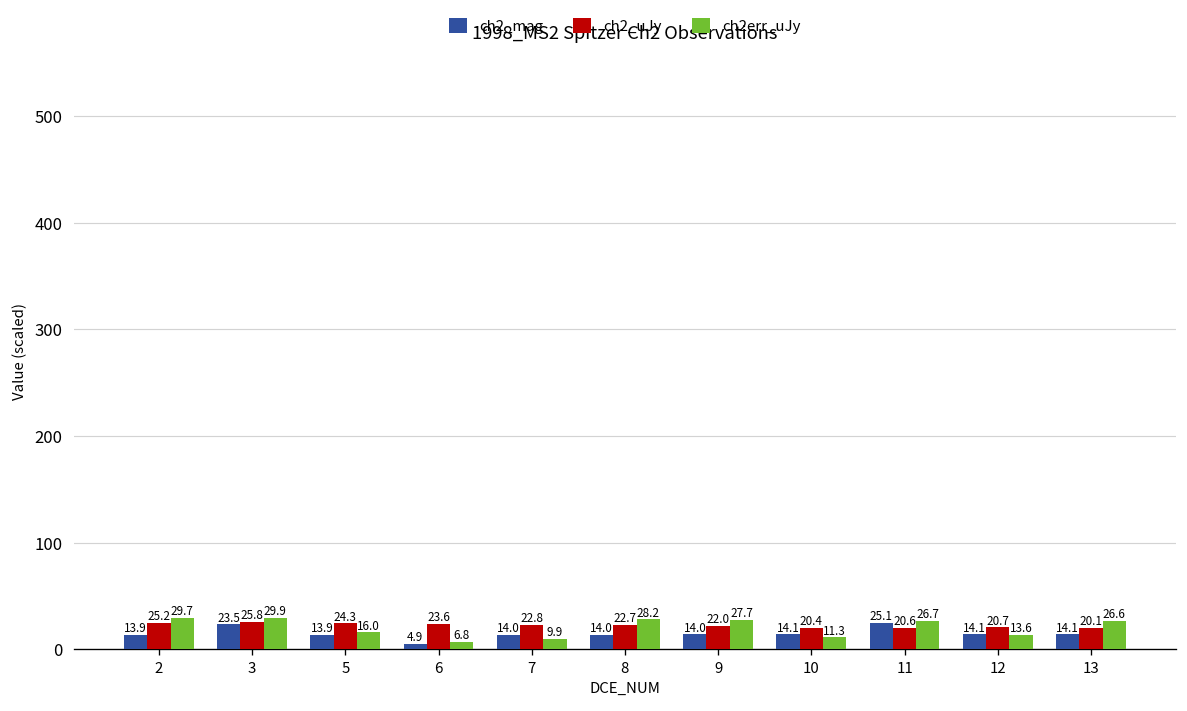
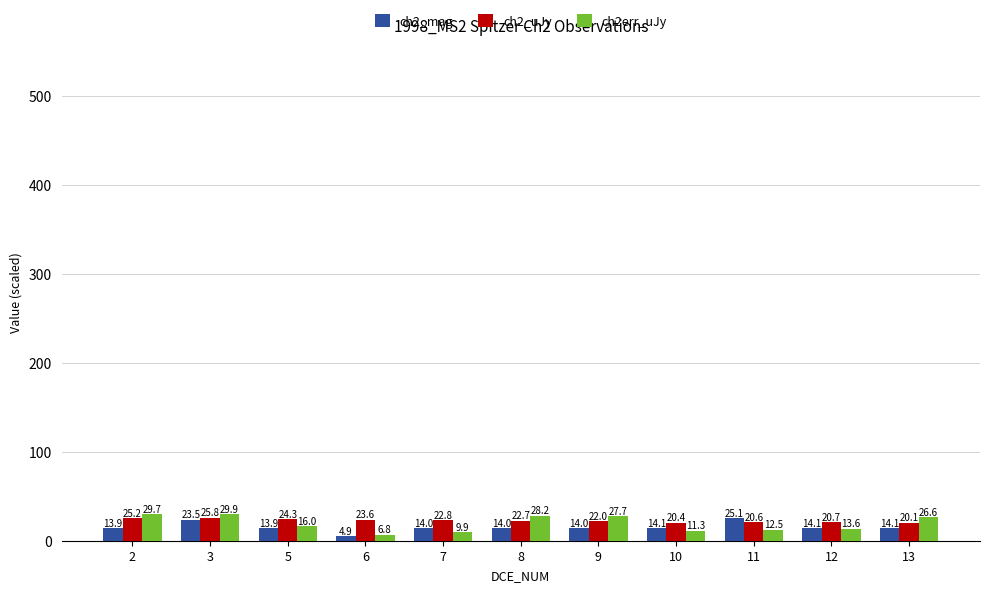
ch2err_uJy, 11: 26.7 -> 12.5
